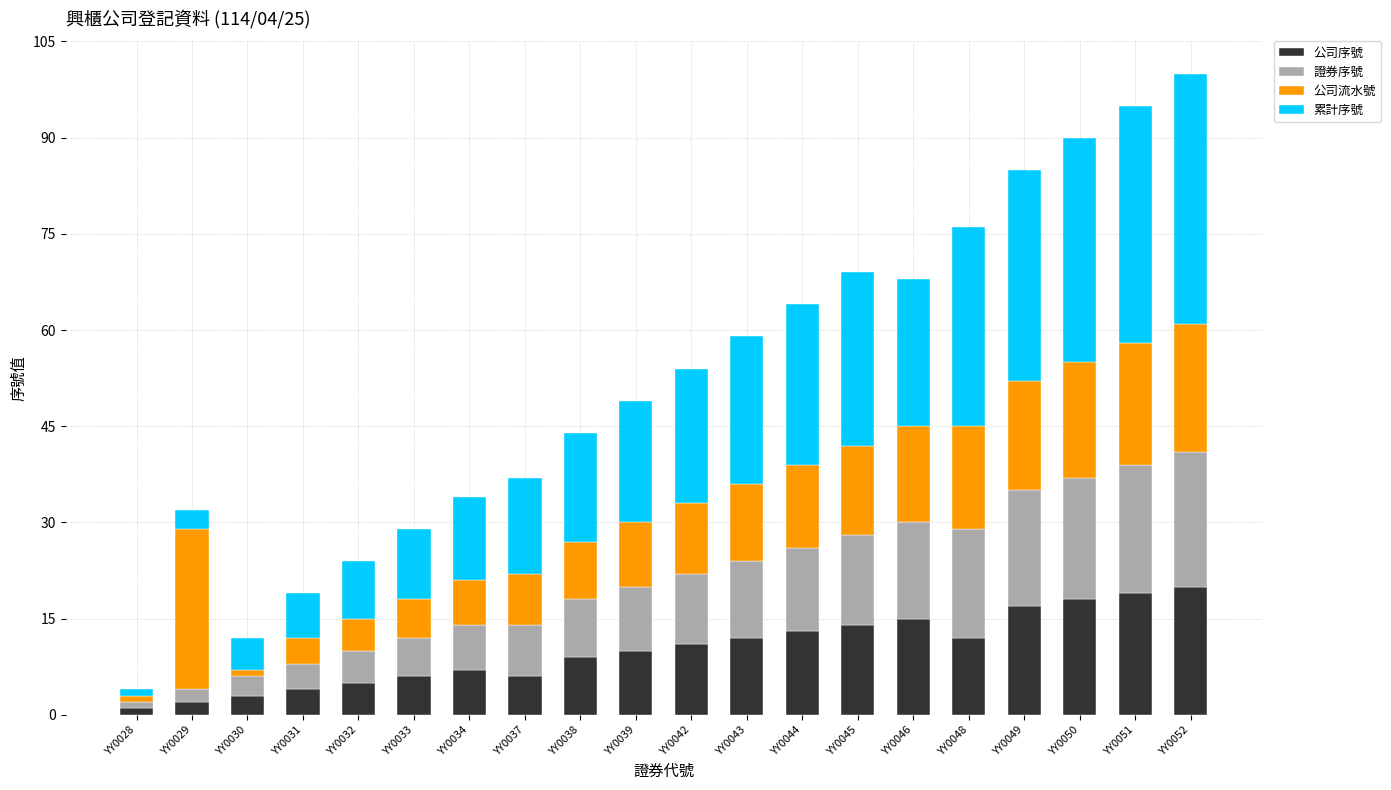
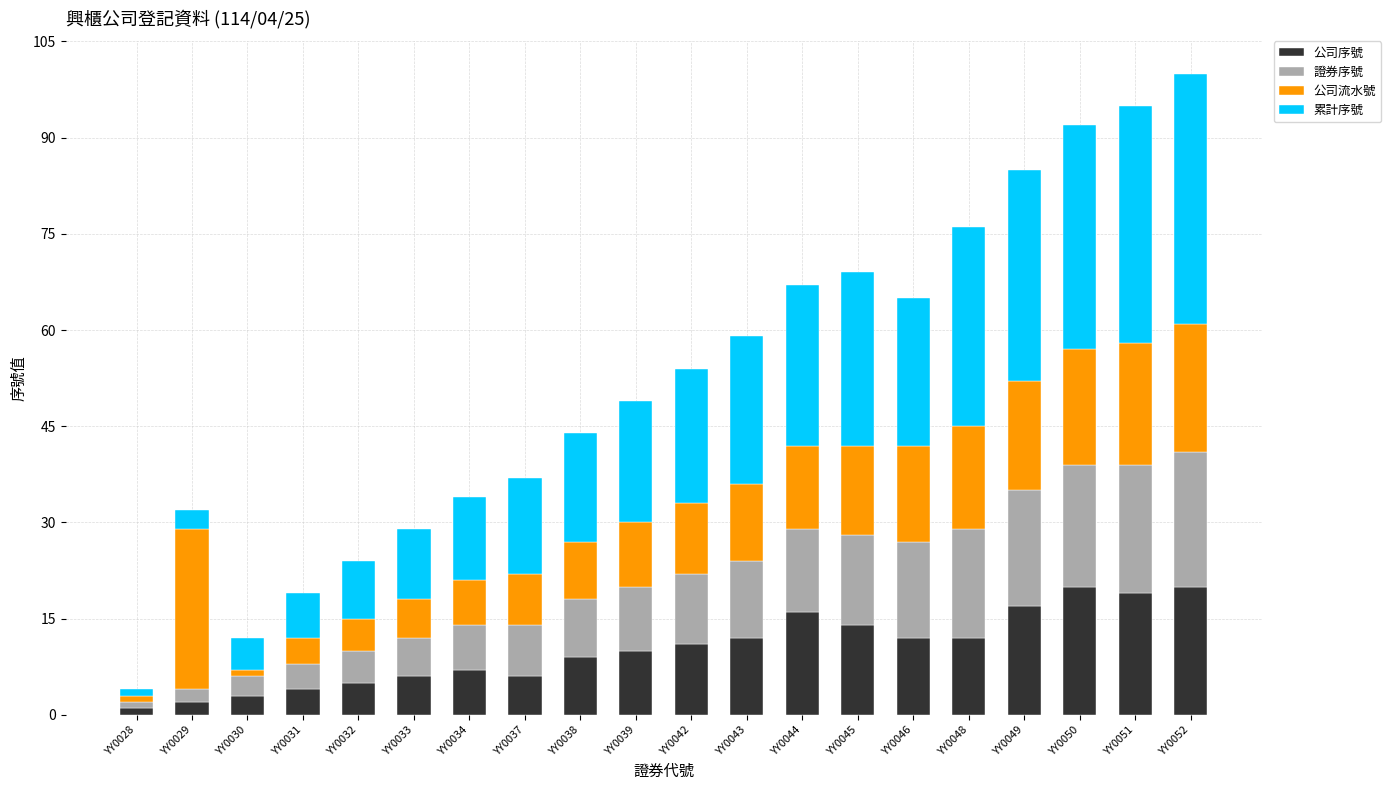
公司序號, YY0044: 13 -> 16
公司序號, YY0046: 15 -> 12
公司序號, YY0050: 18 -> 20
